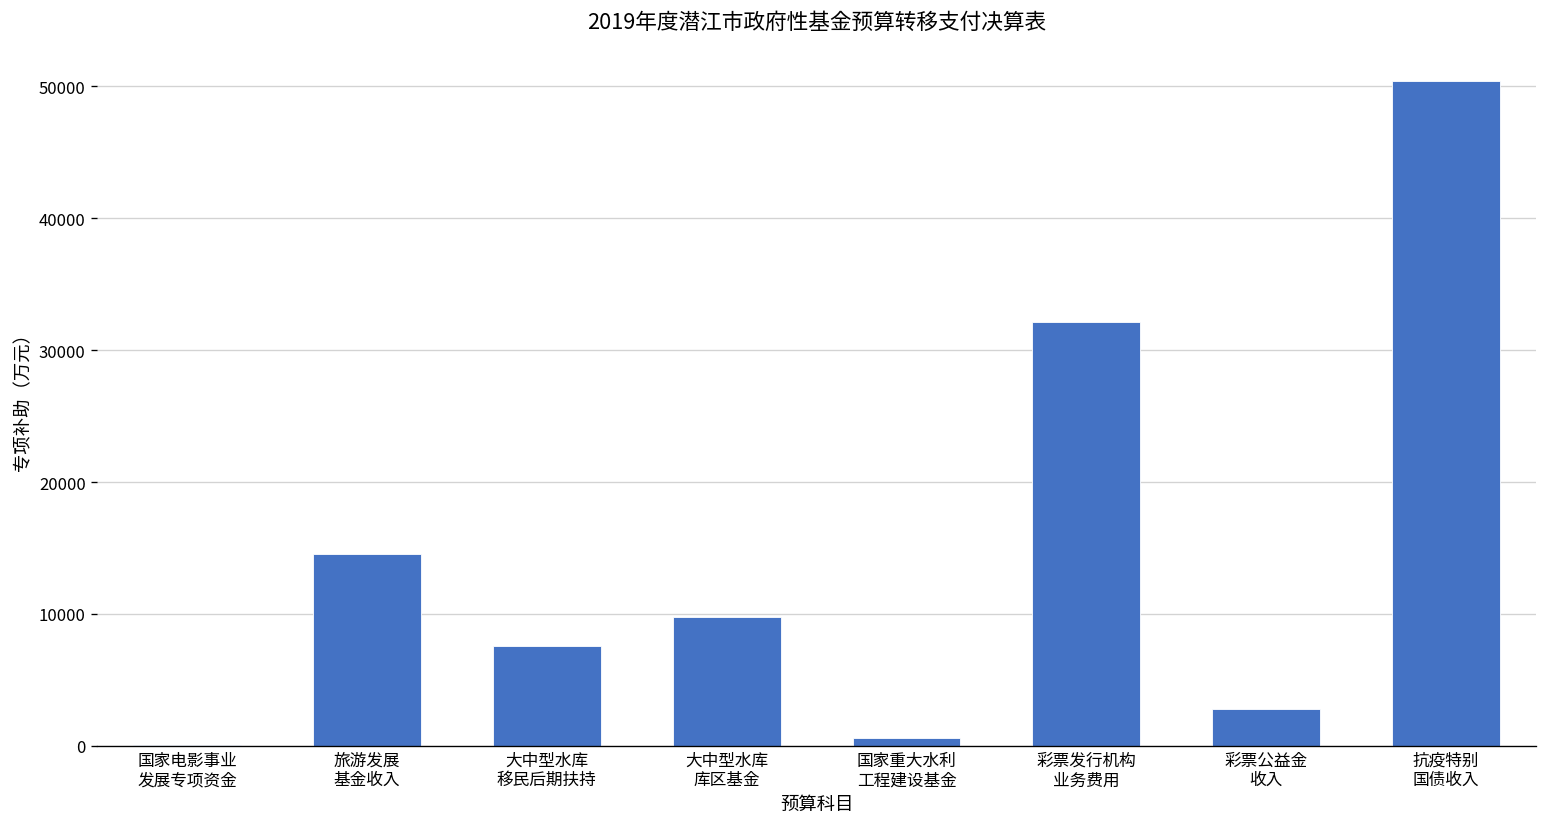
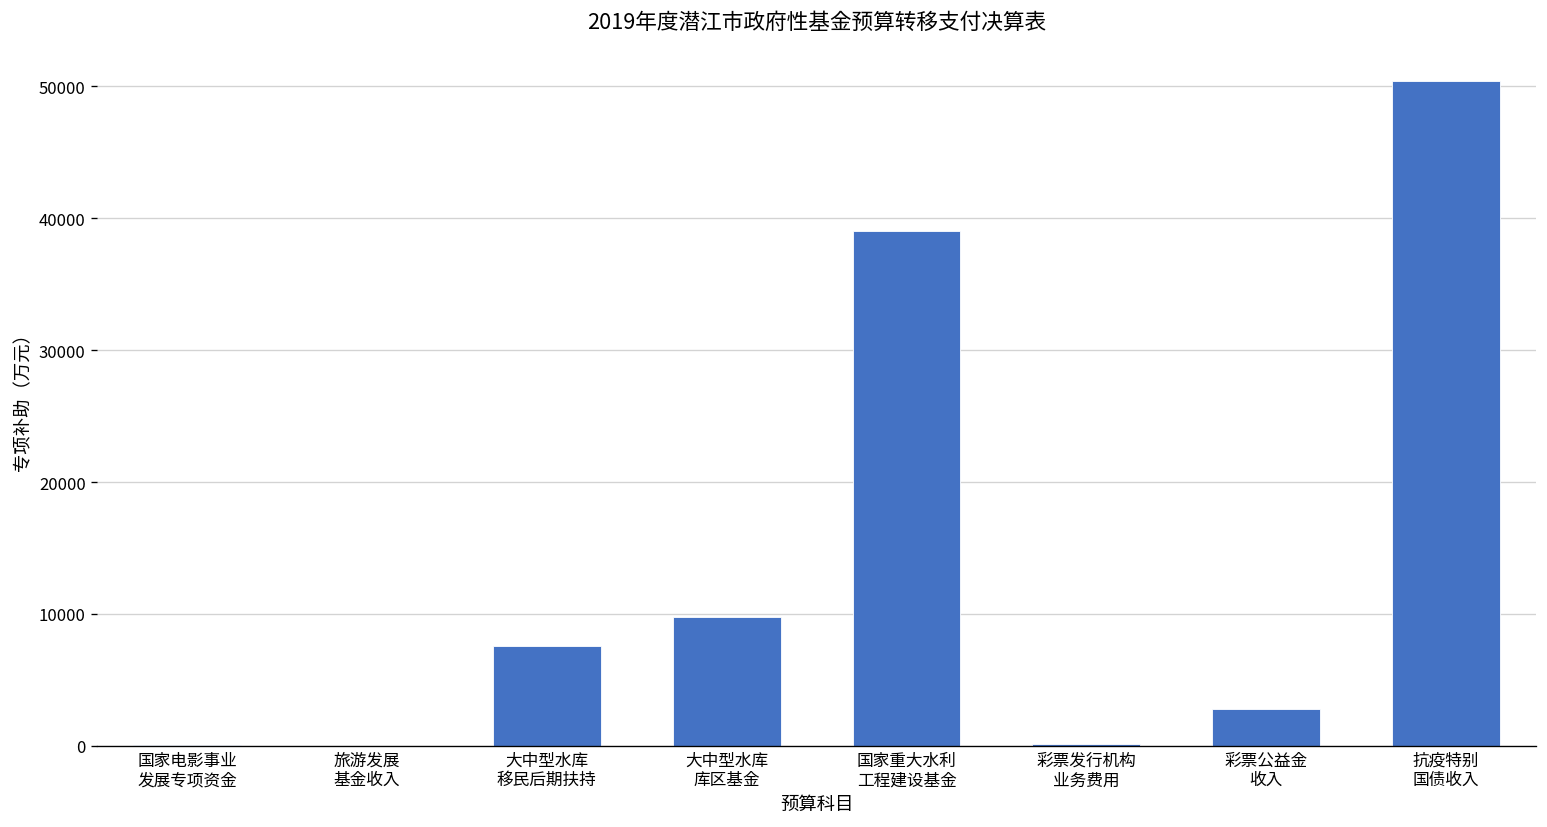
旅游发展 基金收入: 14500 -> 0
国家重大水利 工程建设基金: 600 -> 39000
彩票发行机构 业务费用: 32100 -> 200
